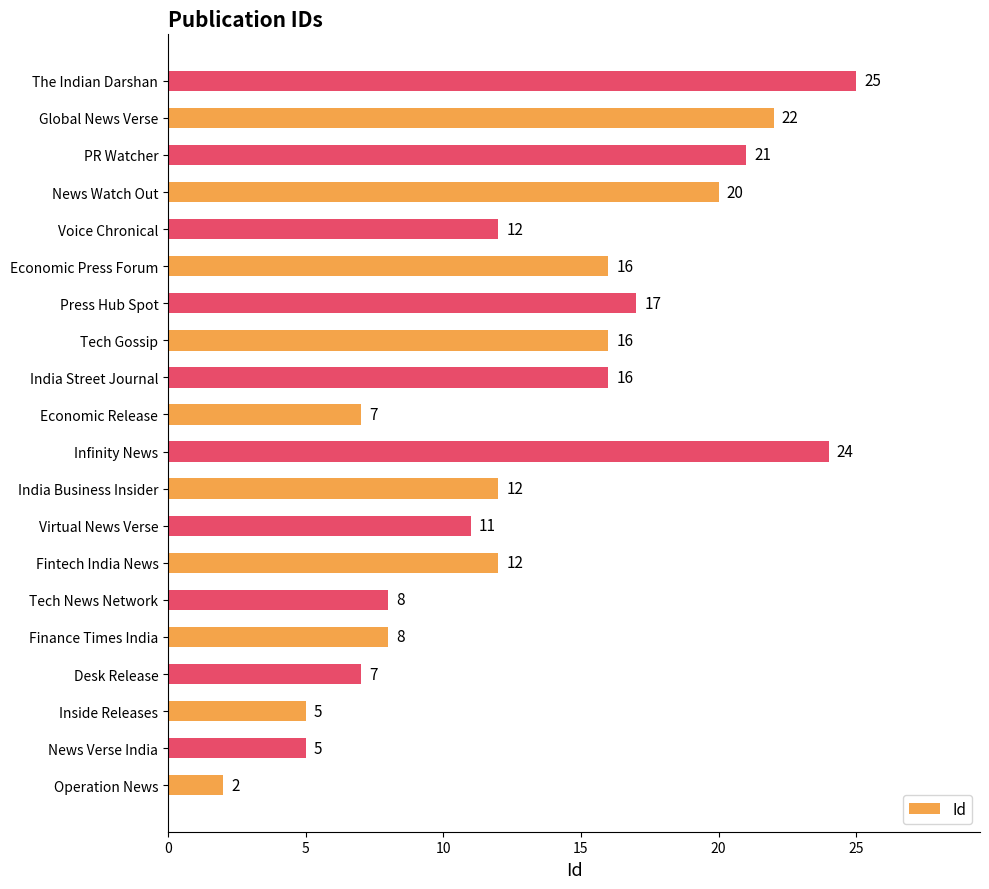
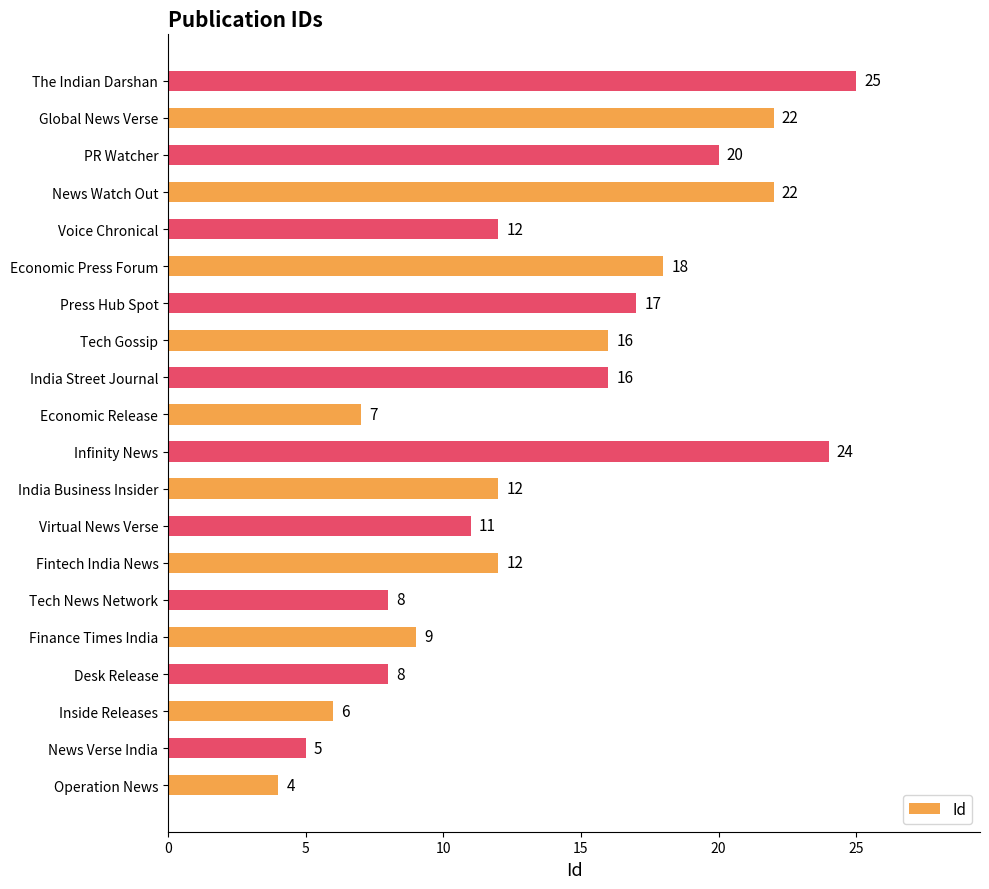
PR Watcher: 21 -> 20
News Watch Out: 20 -> 22
Economic Press Forum: 16 -> 18
Finance Times India: 8 -> 9
Desk Release: 7 -> 8
Inside Releases: 5 -> 6
Operation News: 2 -> 4
